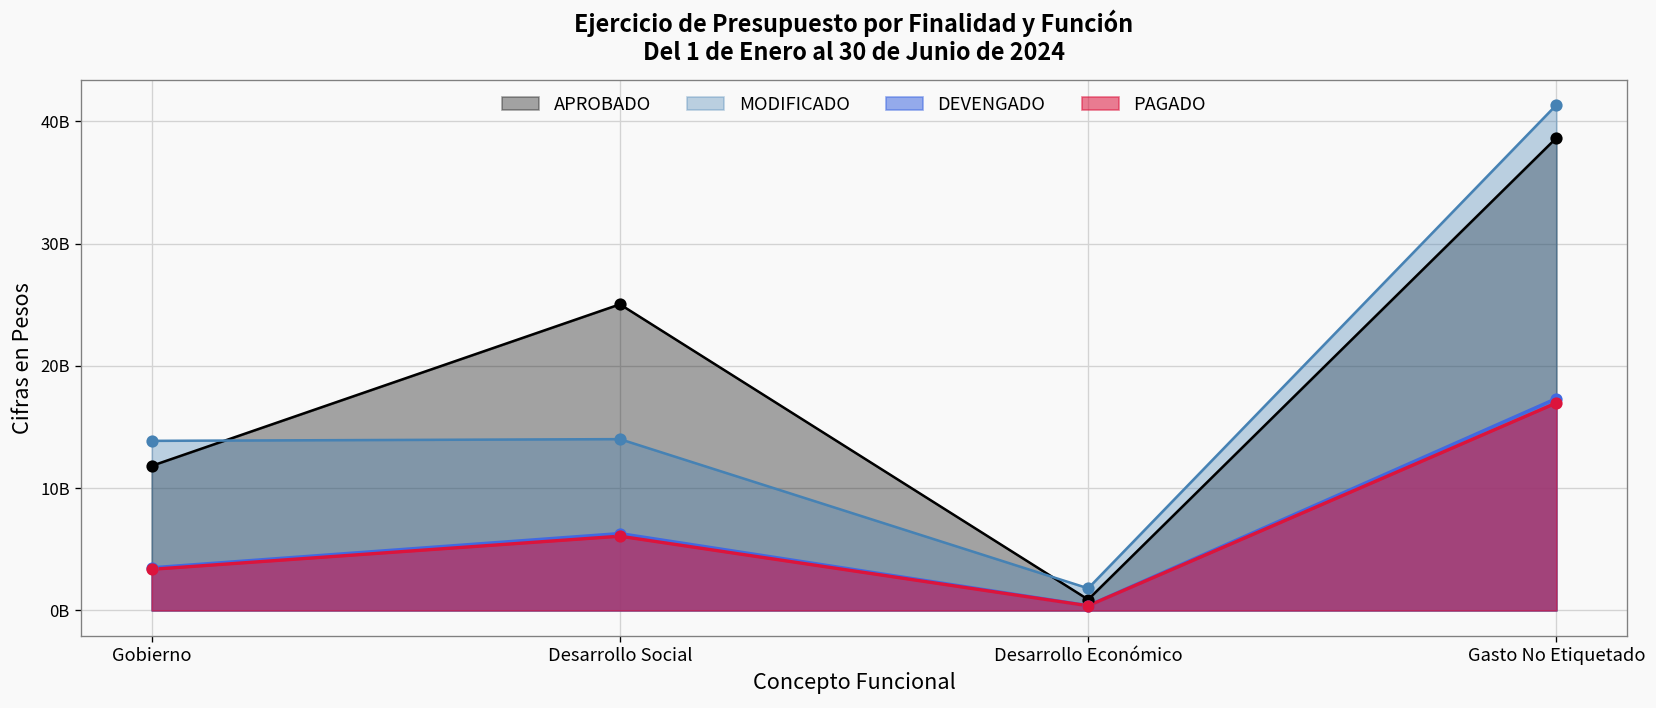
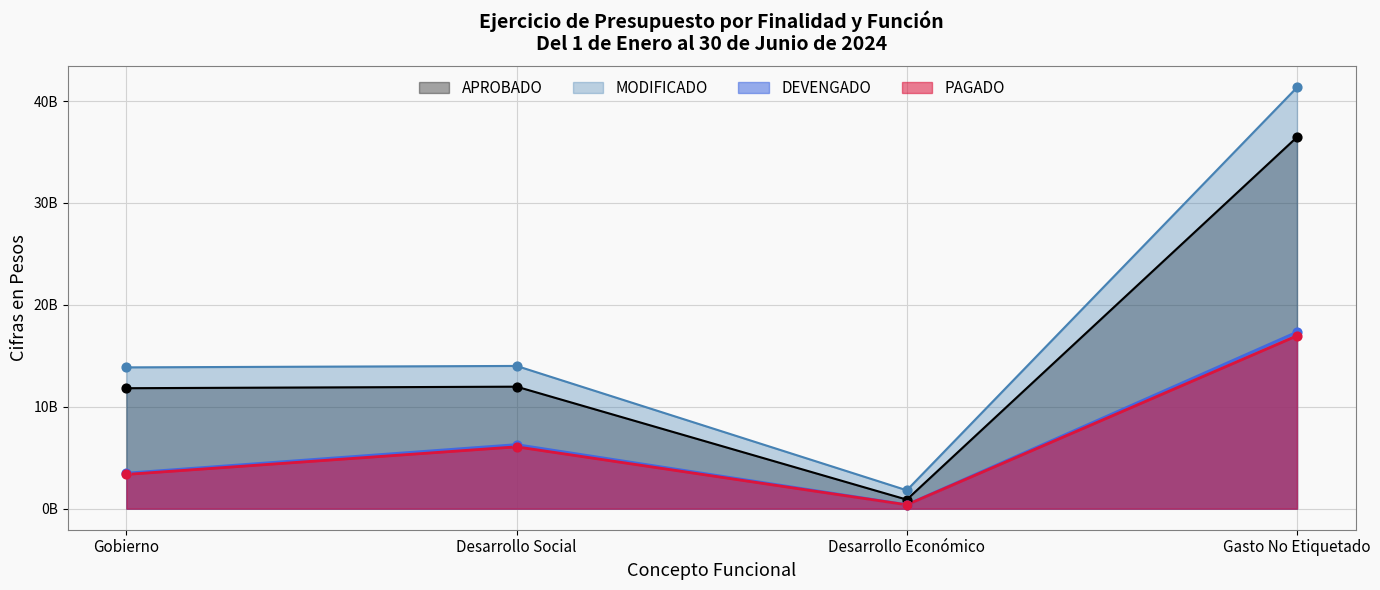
APROBADO, Desarrollo Social: 25000000000 -> 12000000000
APROBADO, Gasto No Etiquetado: 38600000000 -> 36500000000
